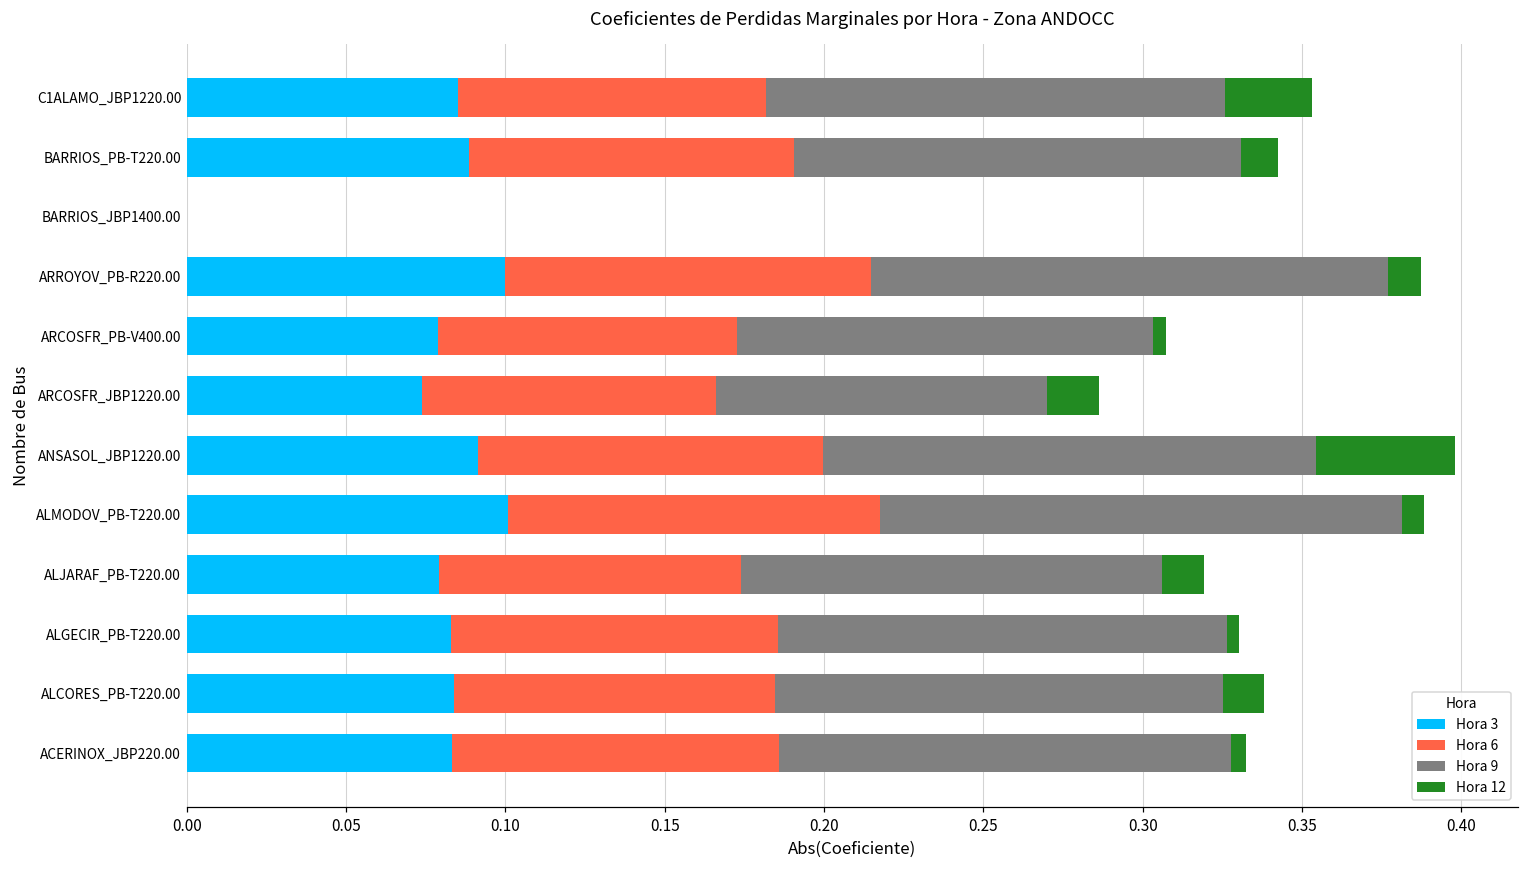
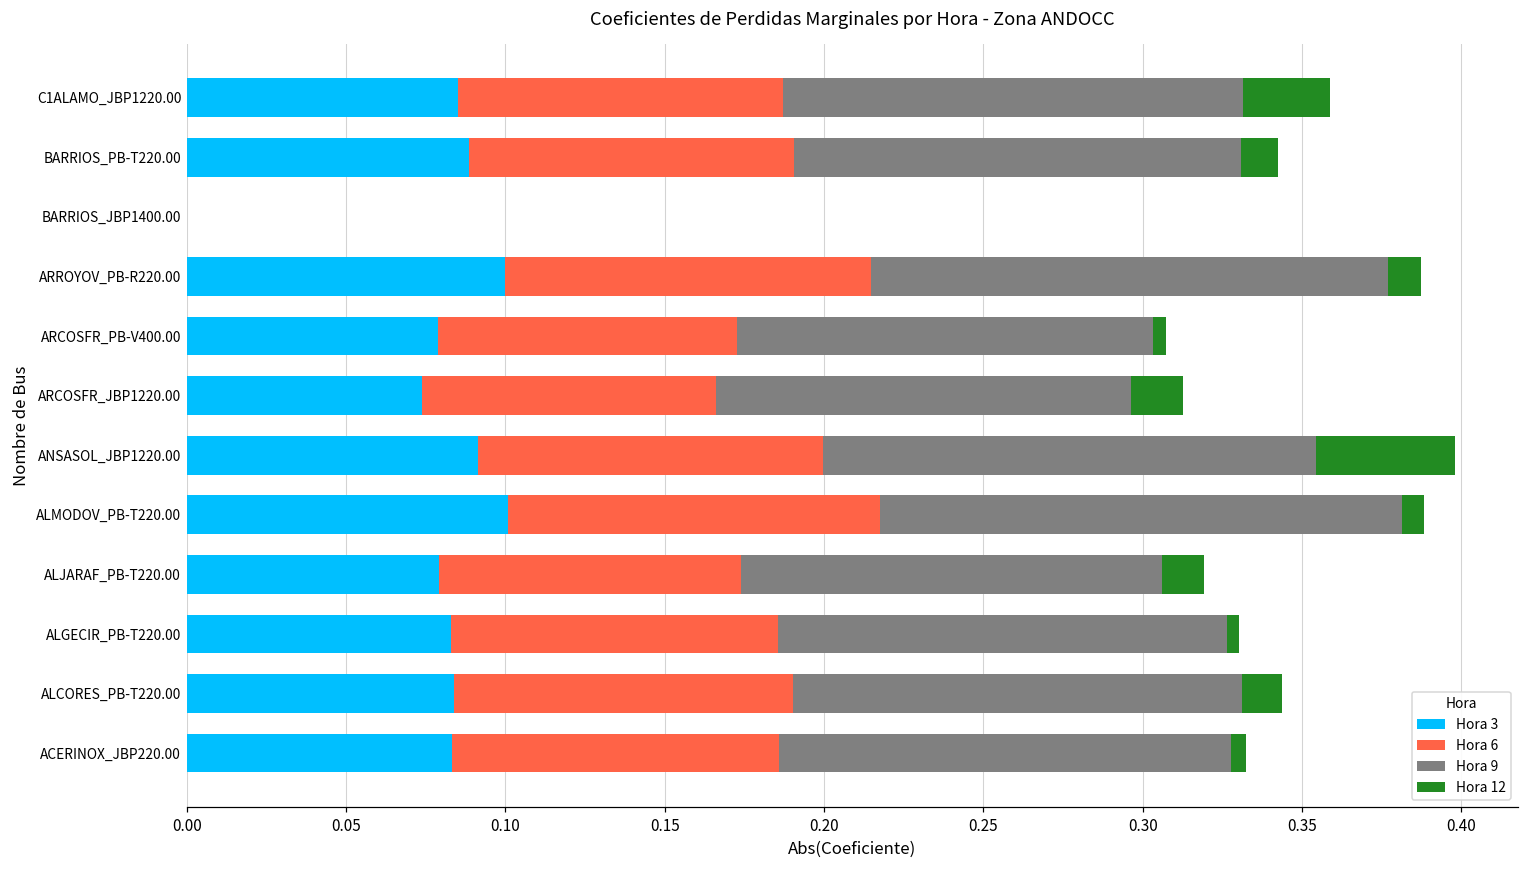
Hora 6, C1ALAMO_JBP1220.00: 0.097 -> 0.102
Hora 9, ARCOSFR_JBP1220.00: 0.104 -> 0.130
Hora 6, ALCORES_PB-T220.00: 0.100 -> 0.106
